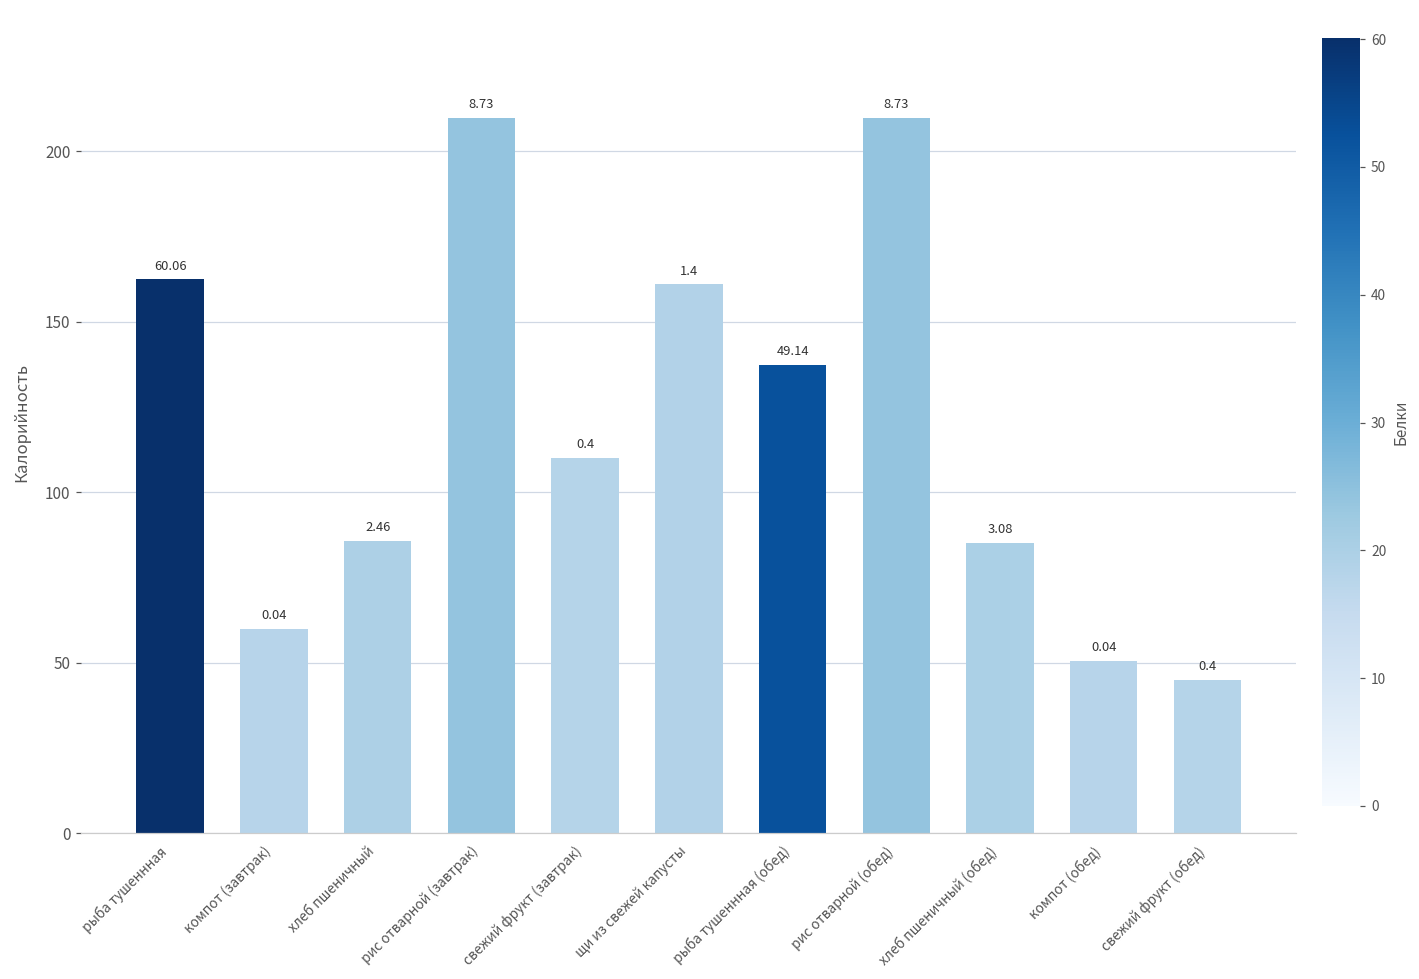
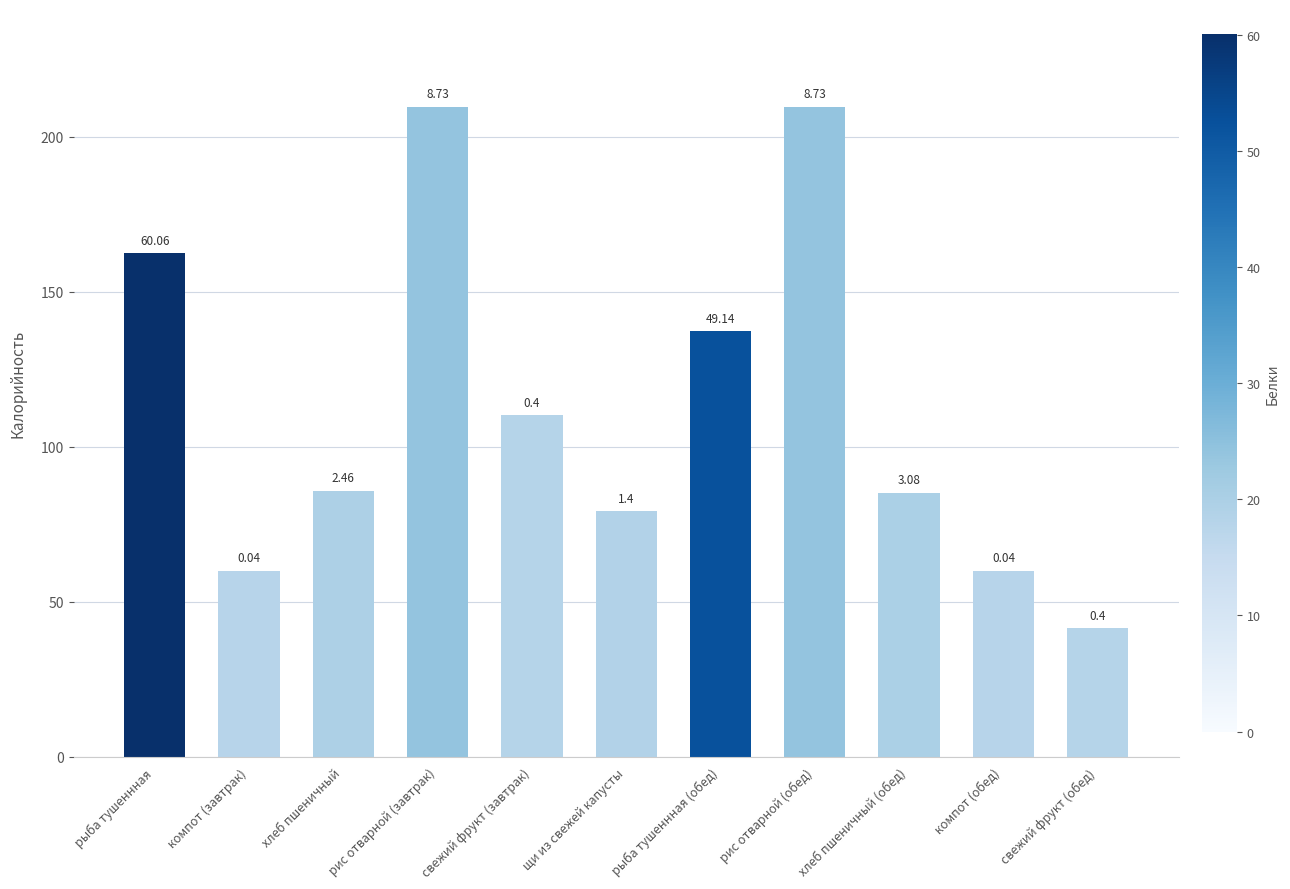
щи из свежей капусты: 161 -> 79
компот (обед): 51 -> 60
свежий фрукт (обед): 45 -> 41
